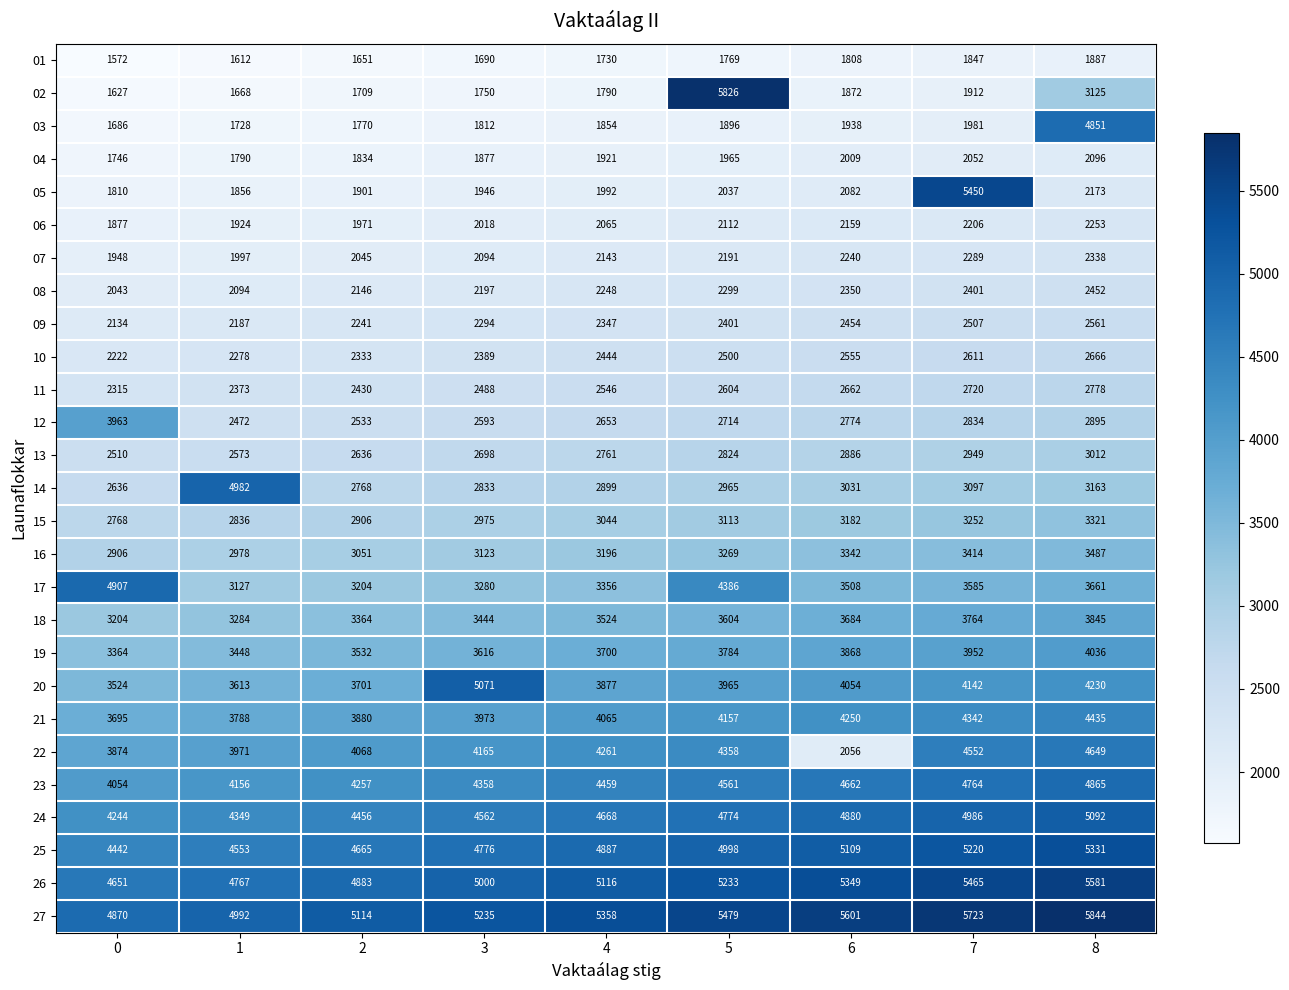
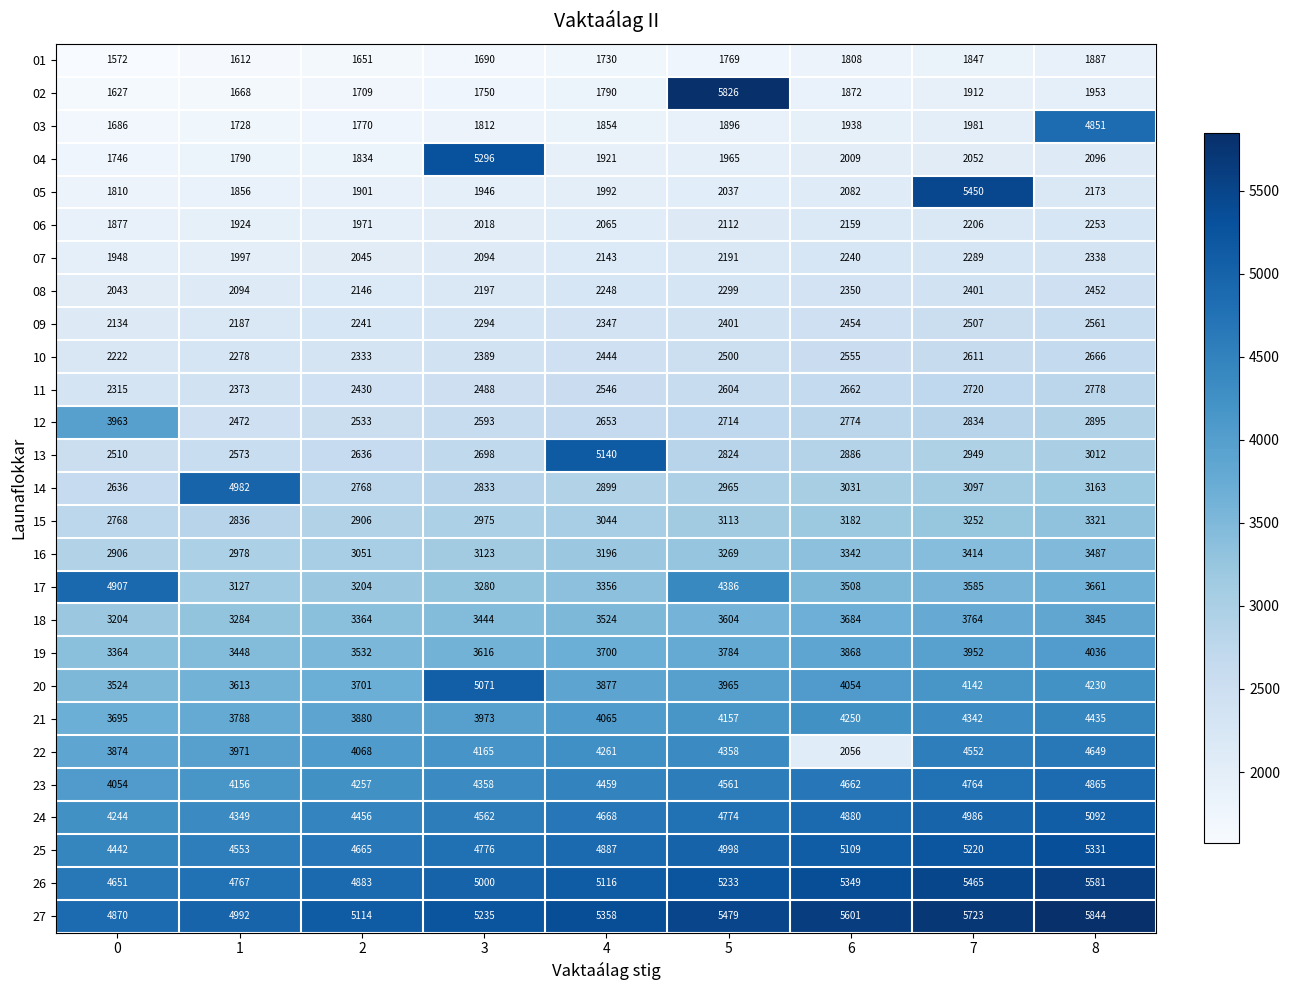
02, 8: 3125 -> 1953
04, 3: 1877 -> 5296
13, 4: 2761 -> 5140
